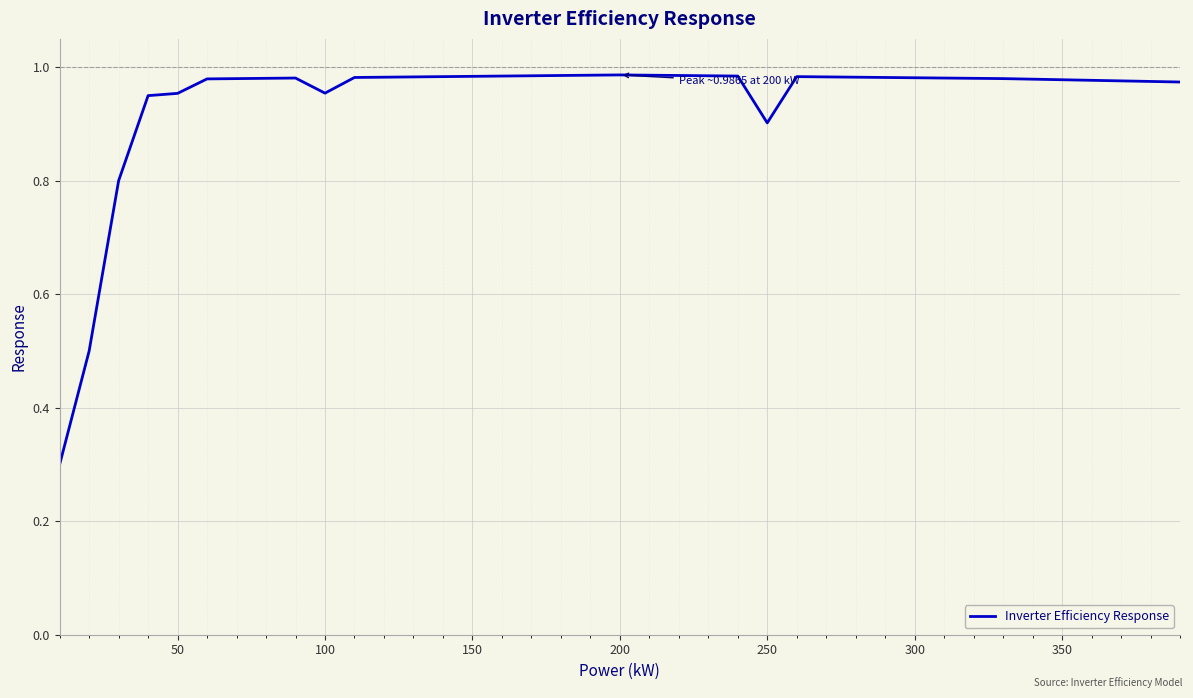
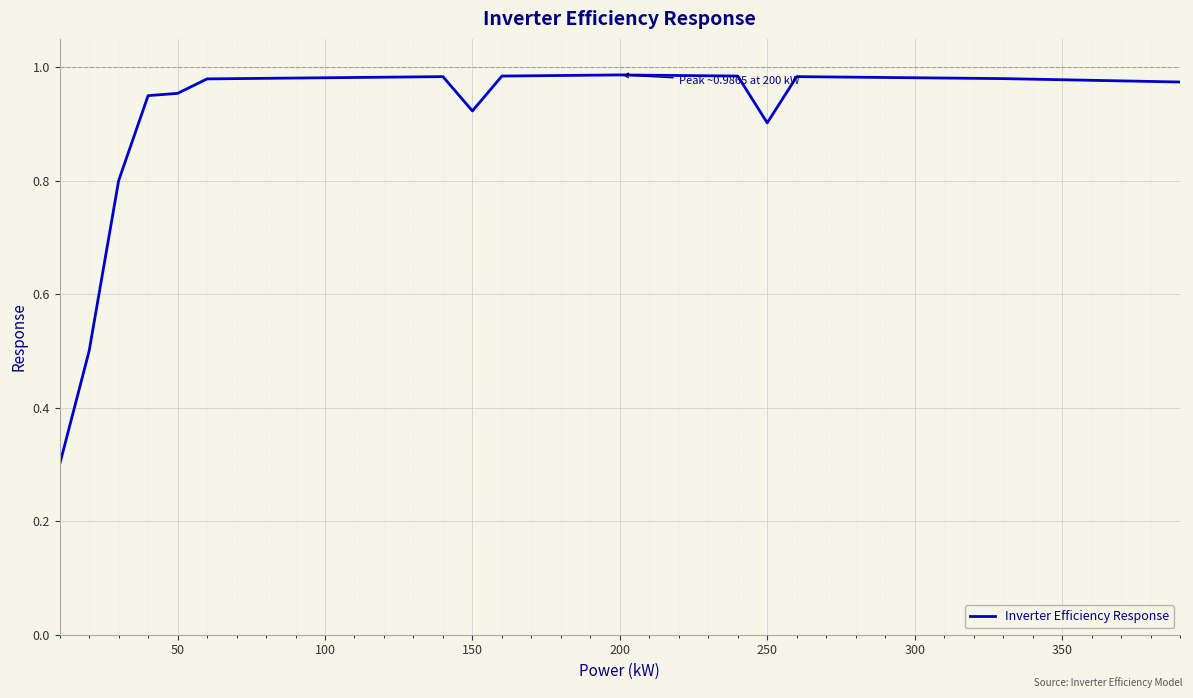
100: 0.95 -> 0.98
150: 0.98 -> 0.92
